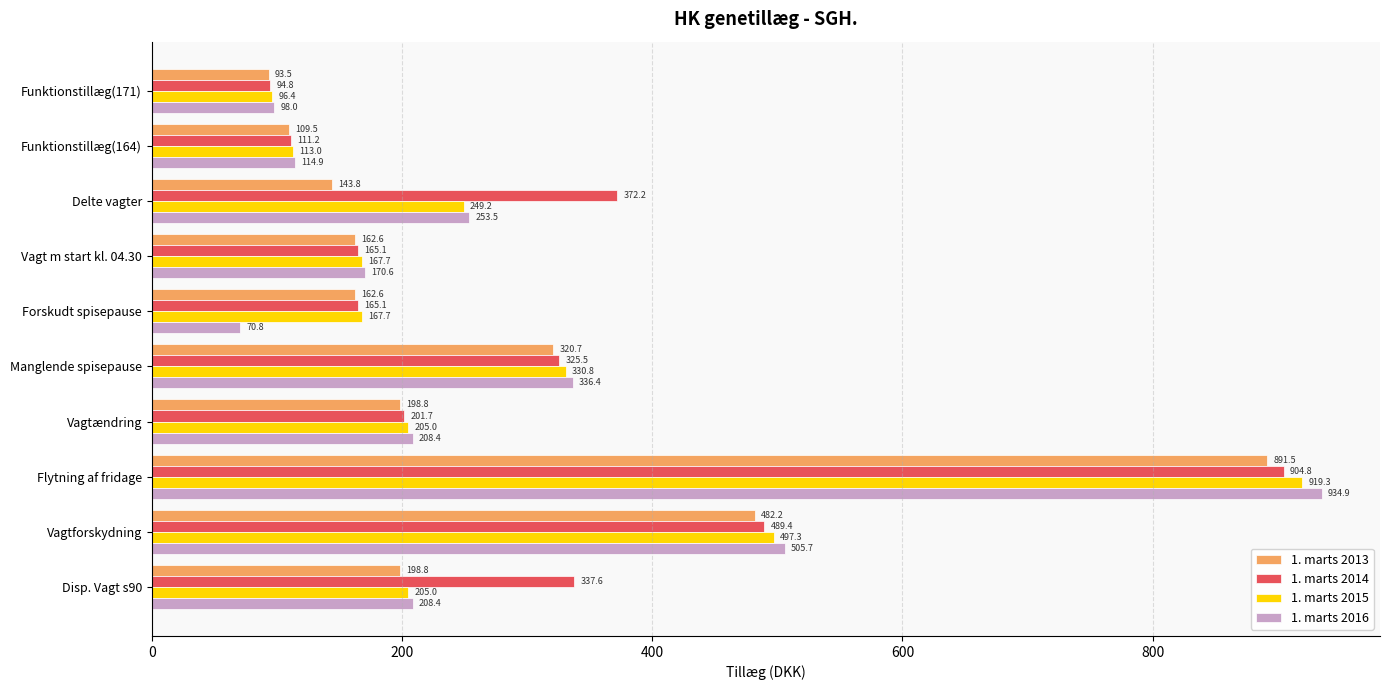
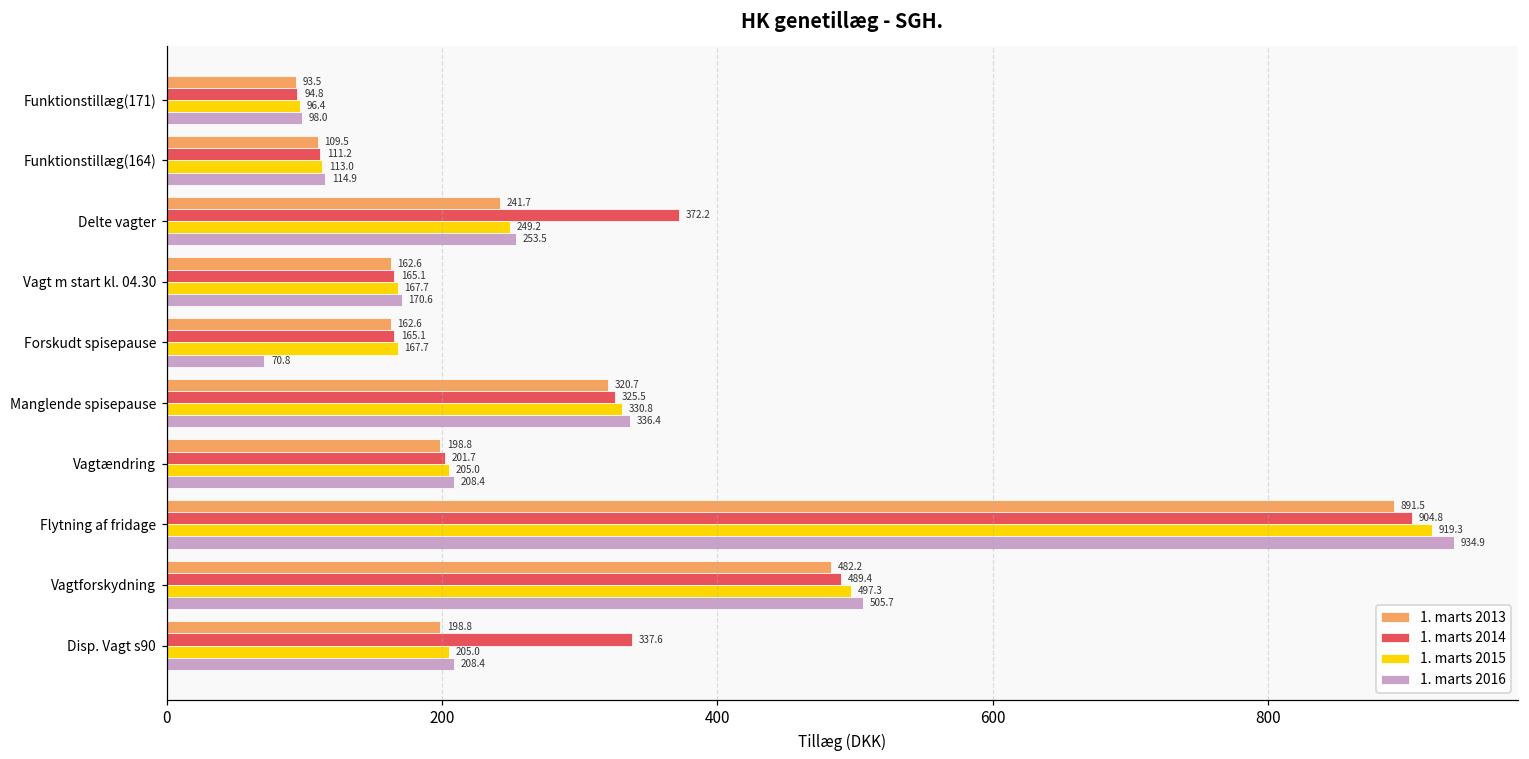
1. marts 2013, Delte vagter: 143.8 -> 241.7
